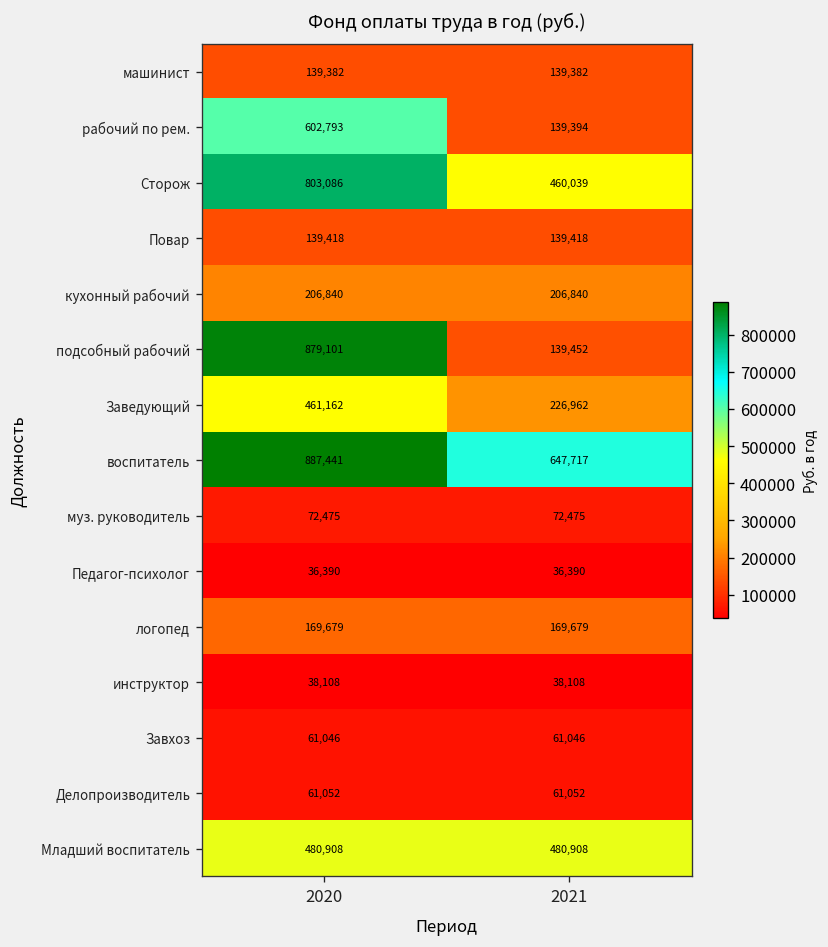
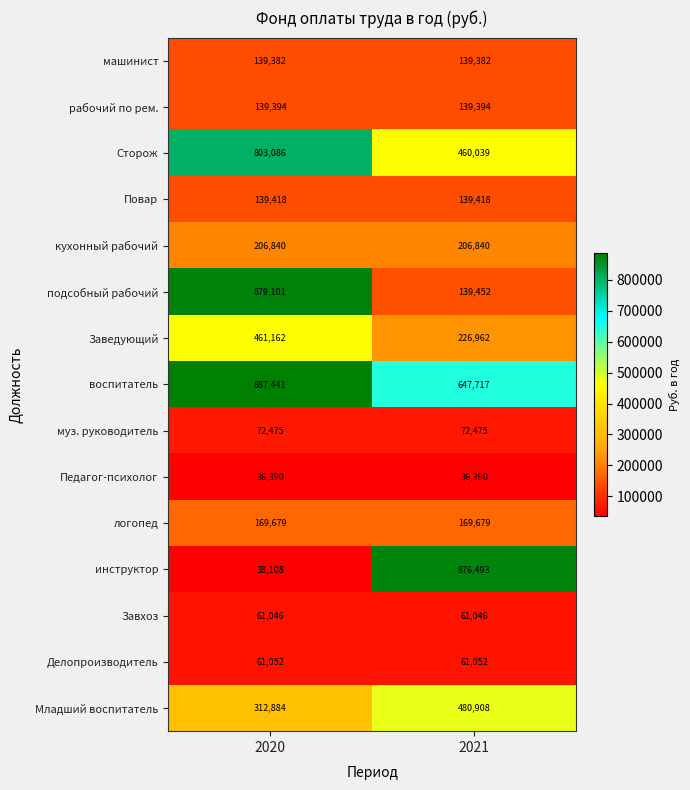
рабочий по рем., 2020: 602,793 -> 139,394
инструктор, 2021: 38,108 -> 876,493
Младший воспитатель, 2020: 480,908 -> 312,884
